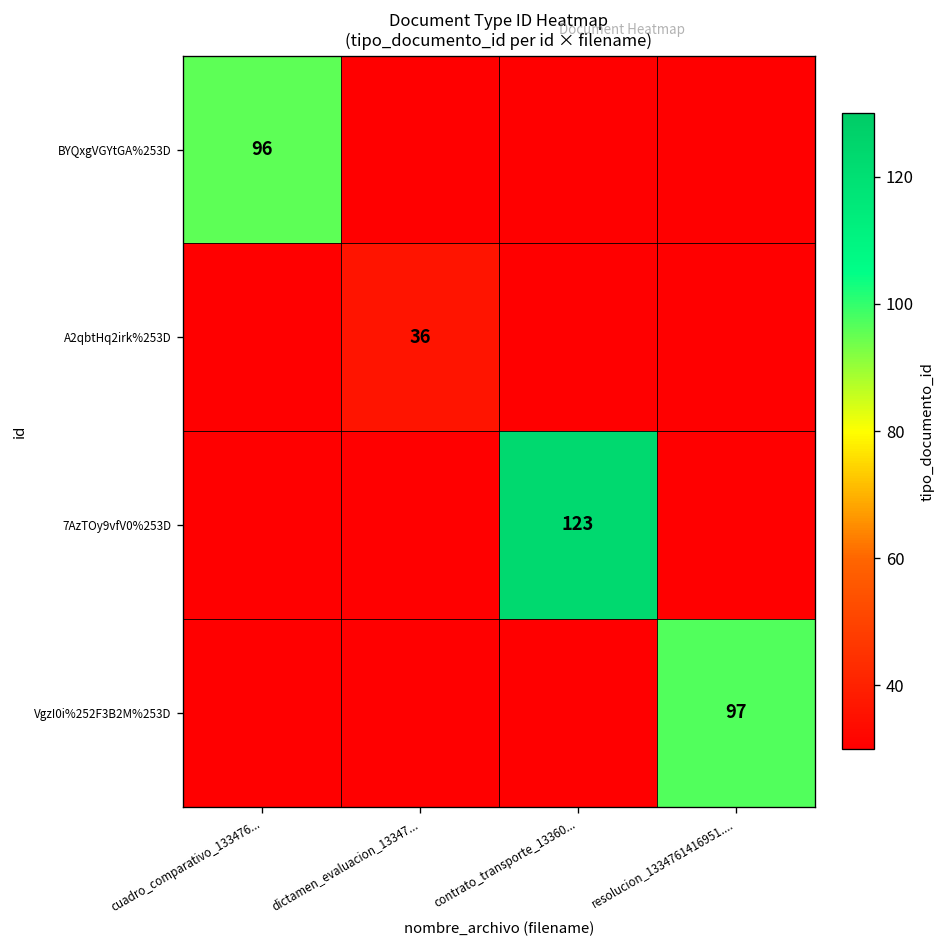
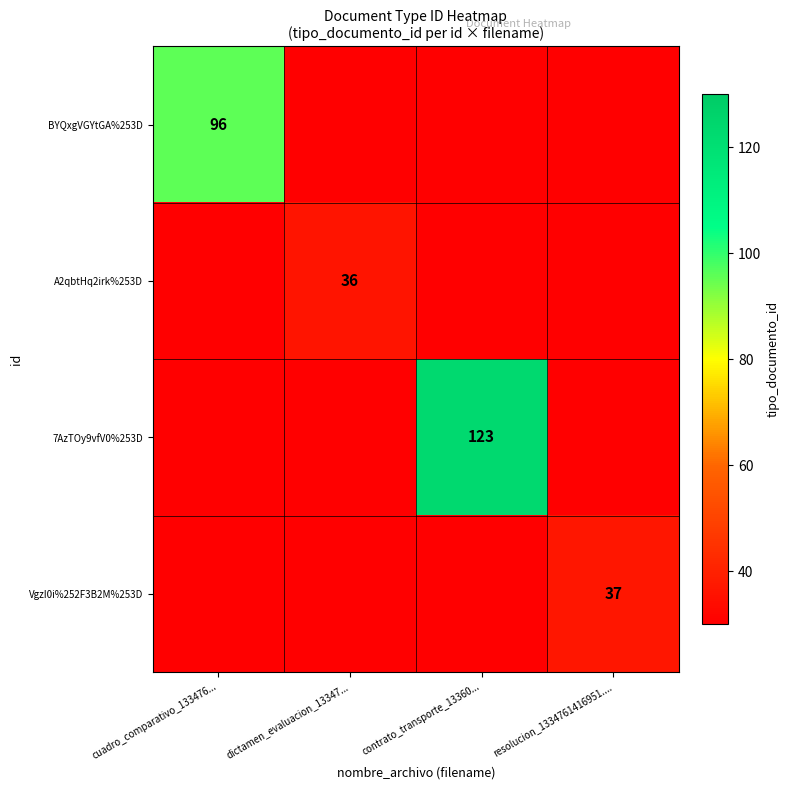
VgzI0i%252F3B2M%253D, resolucion_1334761416951....: 97 -> 37
